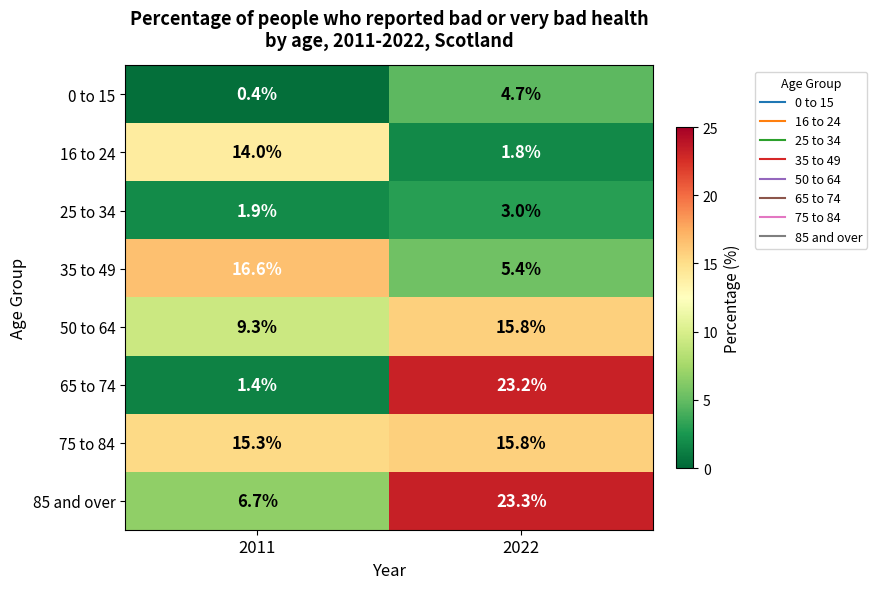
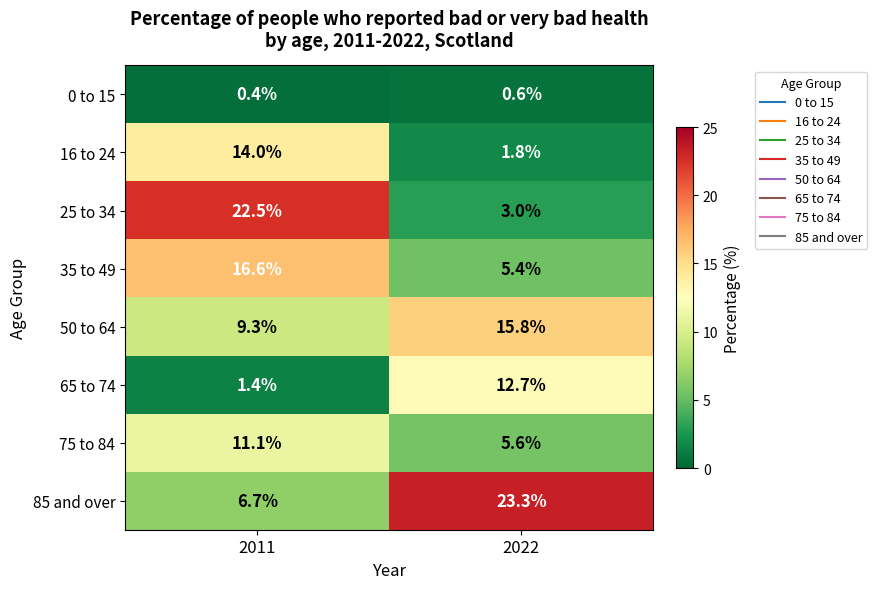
0 to 15, 2022: 4.7% -> 0.6%
25 to 34, 2011: 1.9% -> 22.5%
65 to 74, 2022: 23.2% -> 12.7%
75 to 84, 2011: 15.3% -> 11.1%
75 to 84, 2022: 15.8% -> 5.6%
